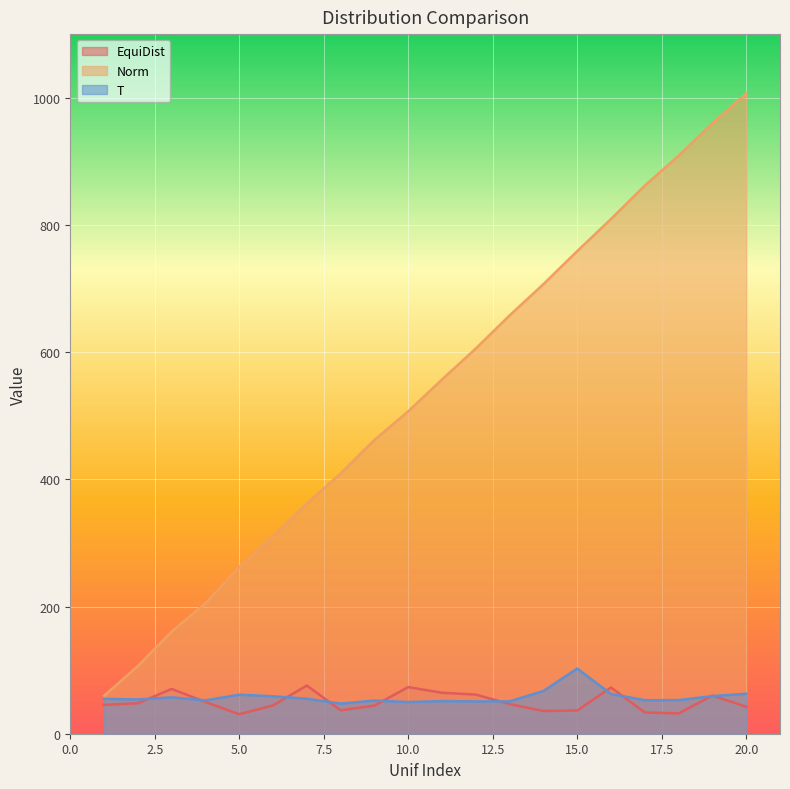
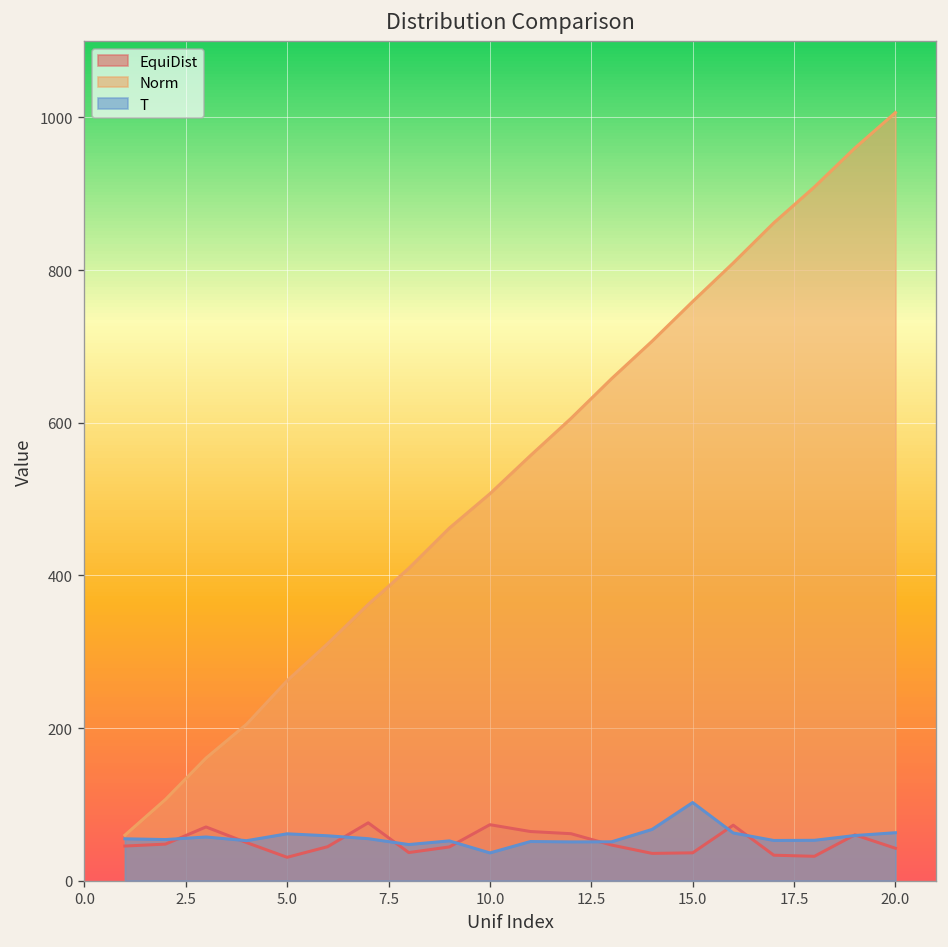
T, 10.0: 50 -> 40
